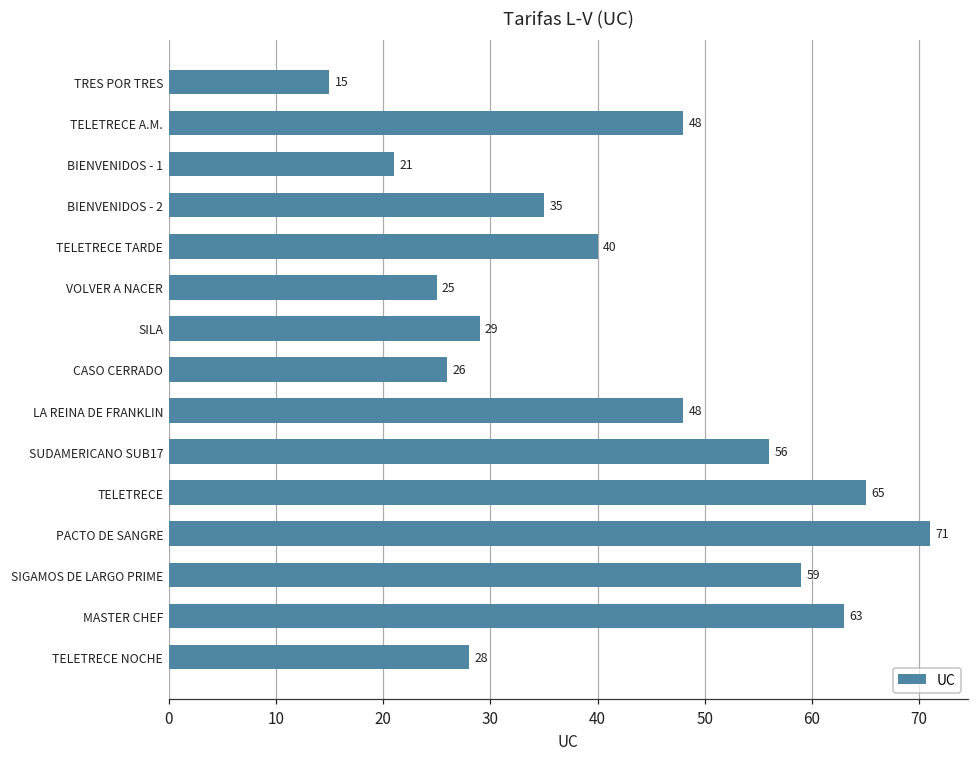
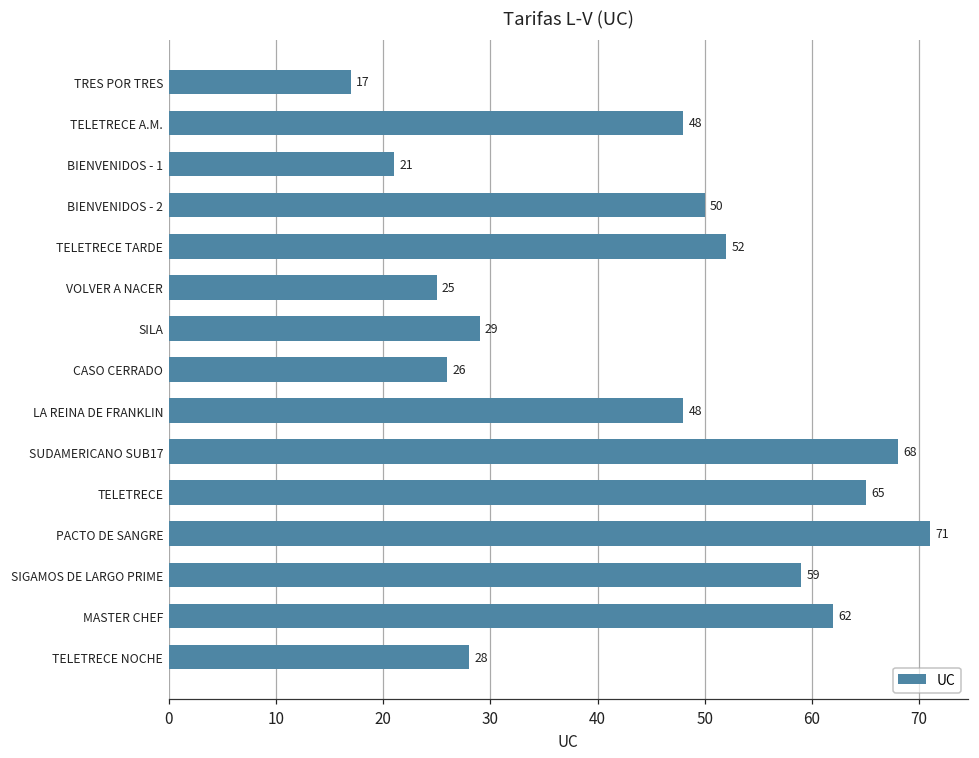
TRES POR TRES: 15 -> 17
BIENVENIDOS - 2: 35 -> 50
TELETRECE TARDE: 40 -> 52
SUDAMERICANO SUB17: 56 -> 68
MASTER CHEF: 63 -> 62
